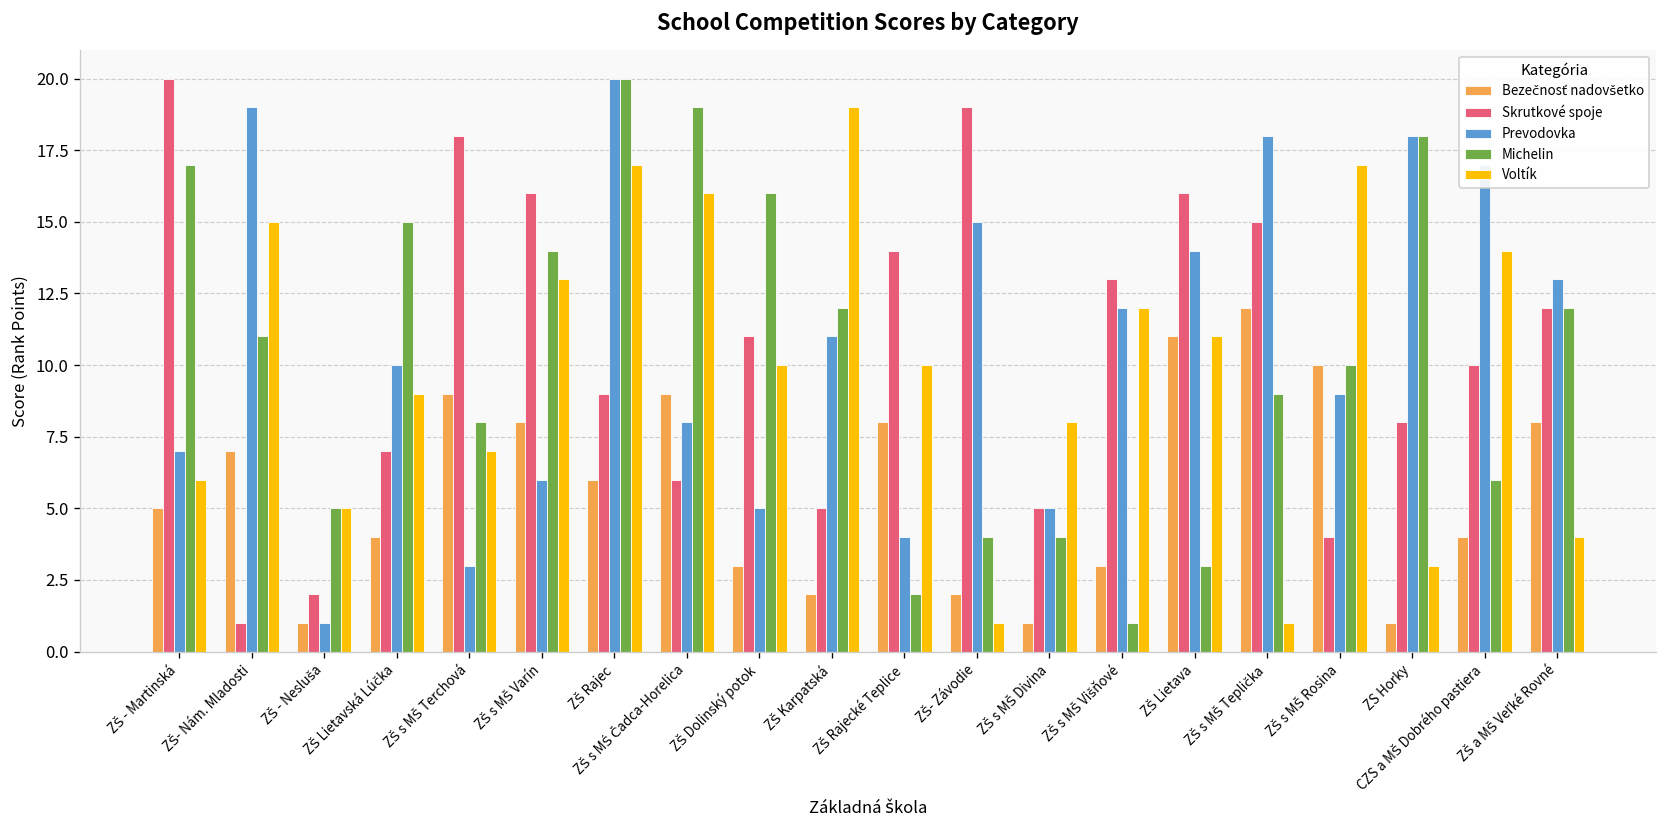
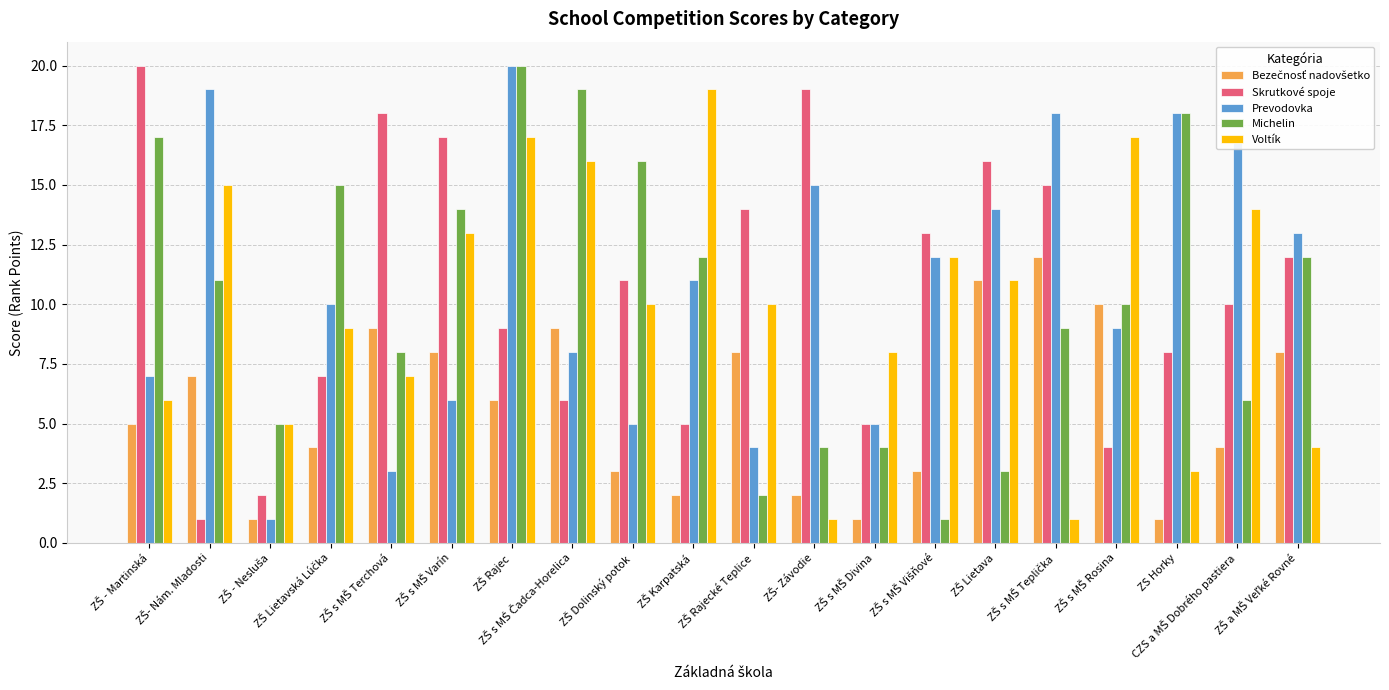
Skrutkové spoje, ZŠ s MŠ Varín: 16 -> 17
